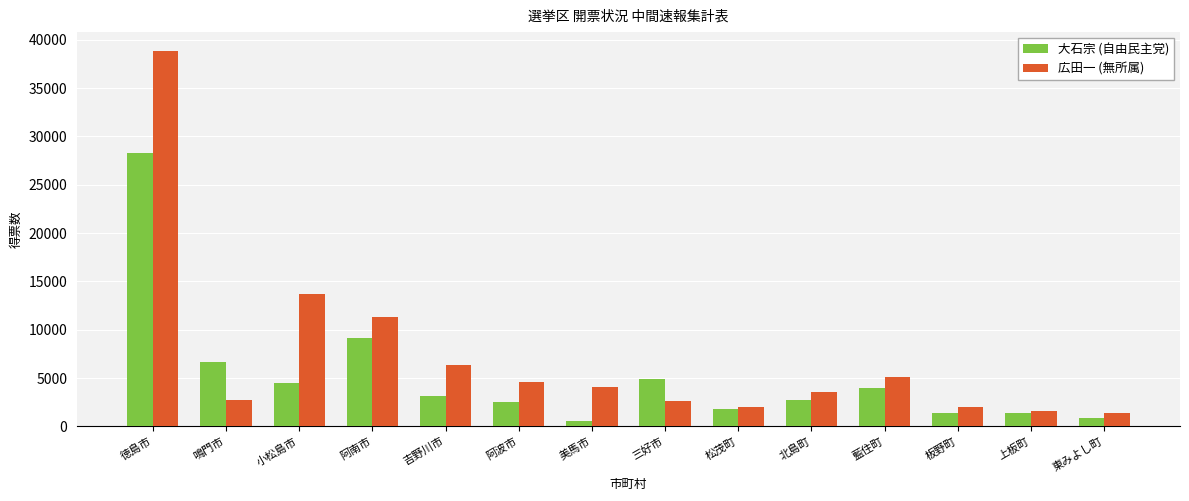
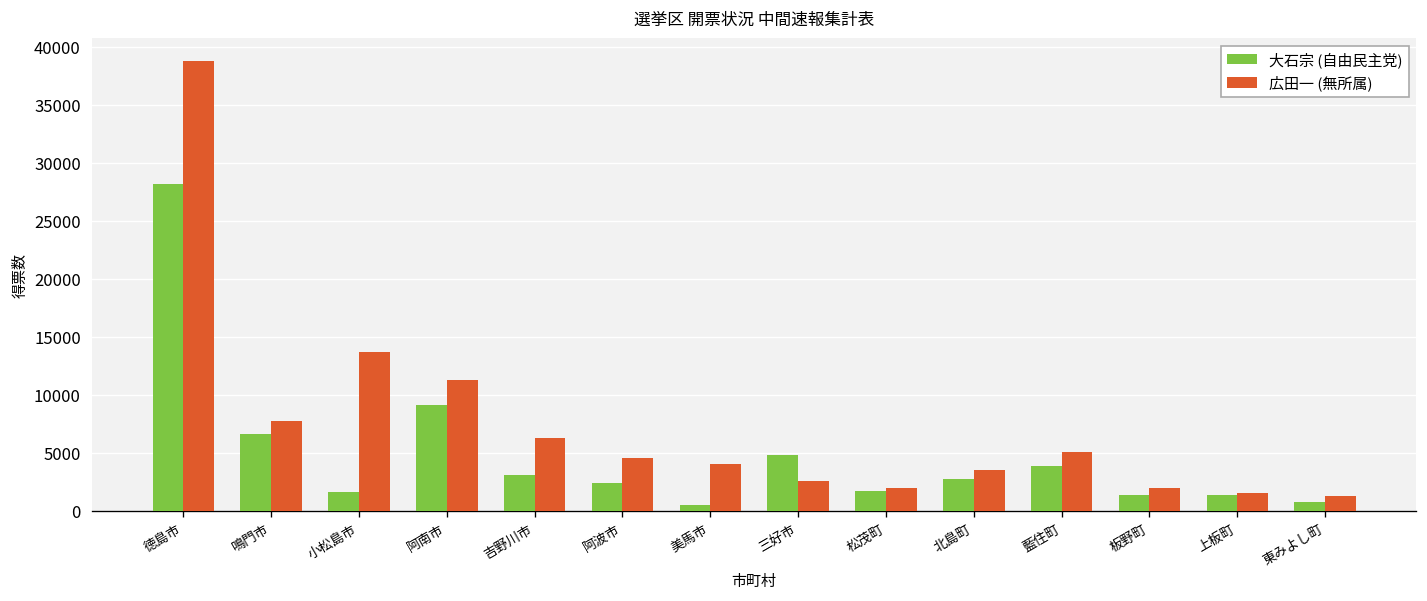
広田一 (無所属), 鳴門市: 3000 -> 8000
大石宗 (自由民主党), 小松島市: 4000 -> 2000
